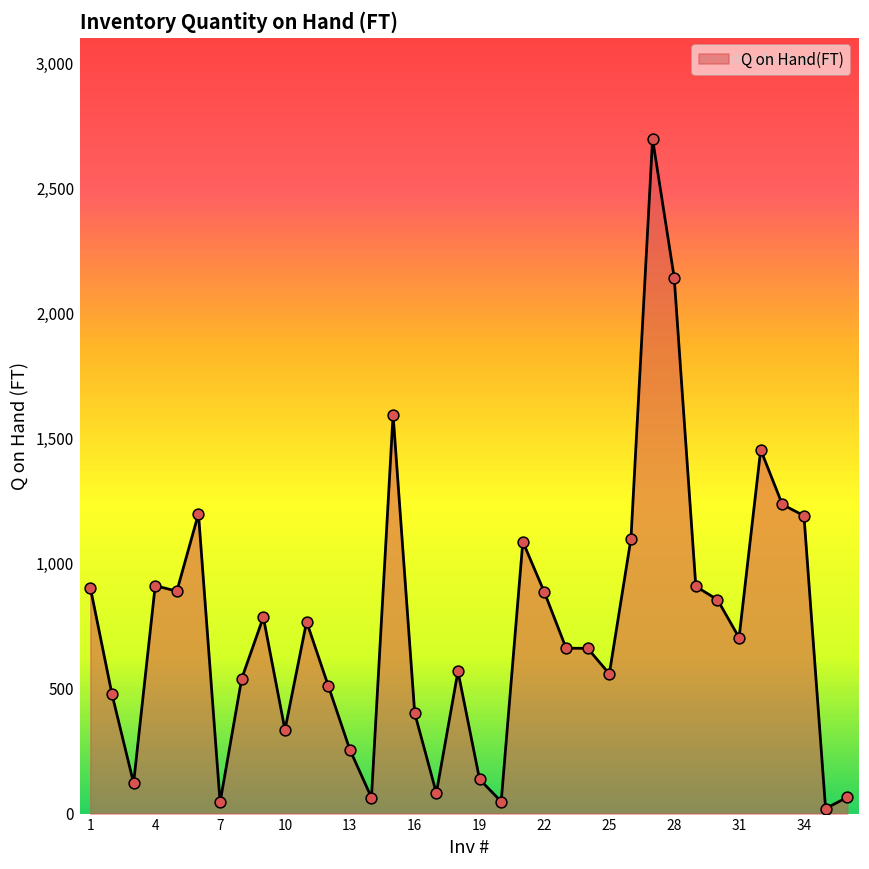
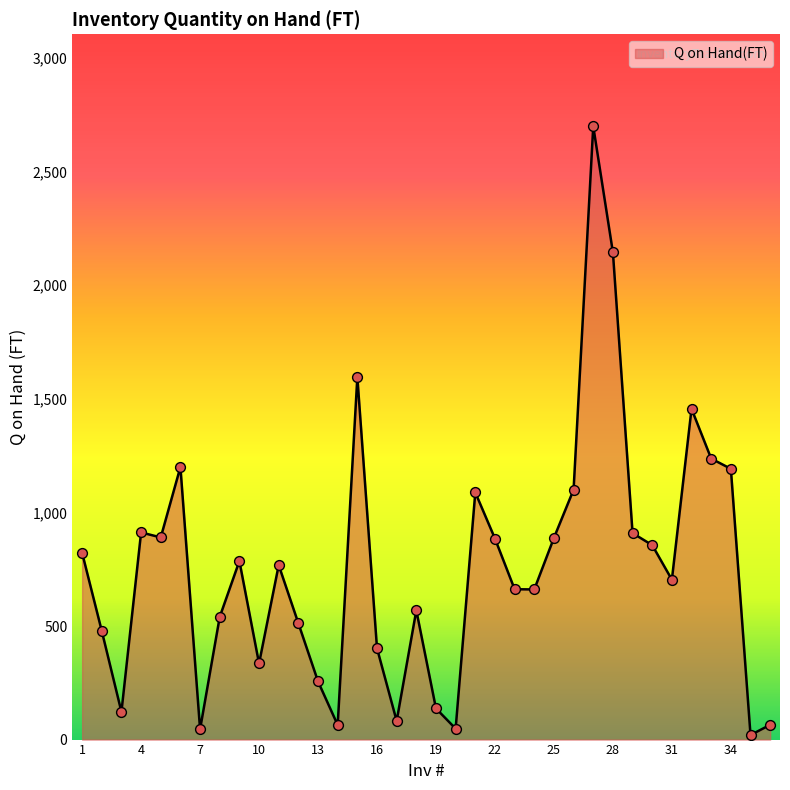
1: 900 -> 820
25: 560 -> 890
